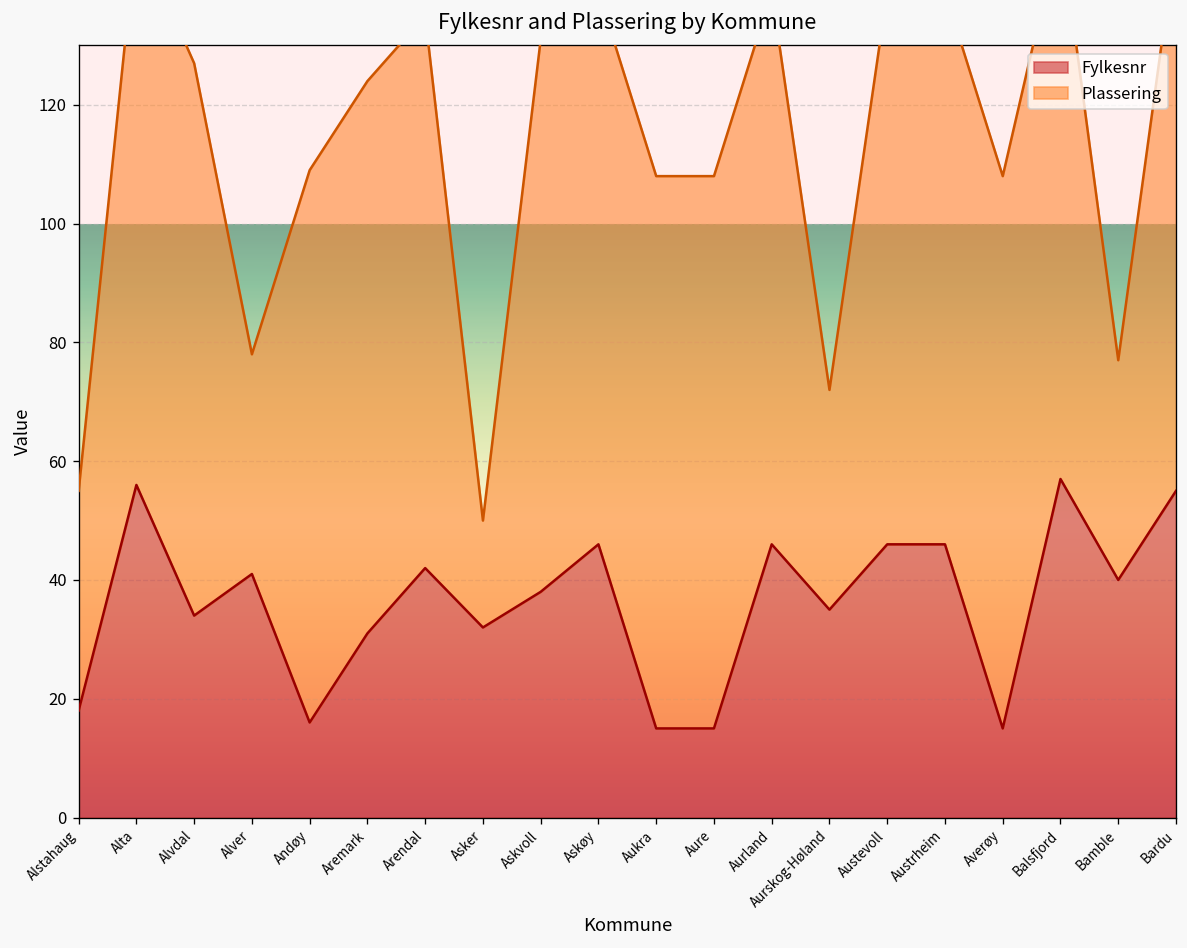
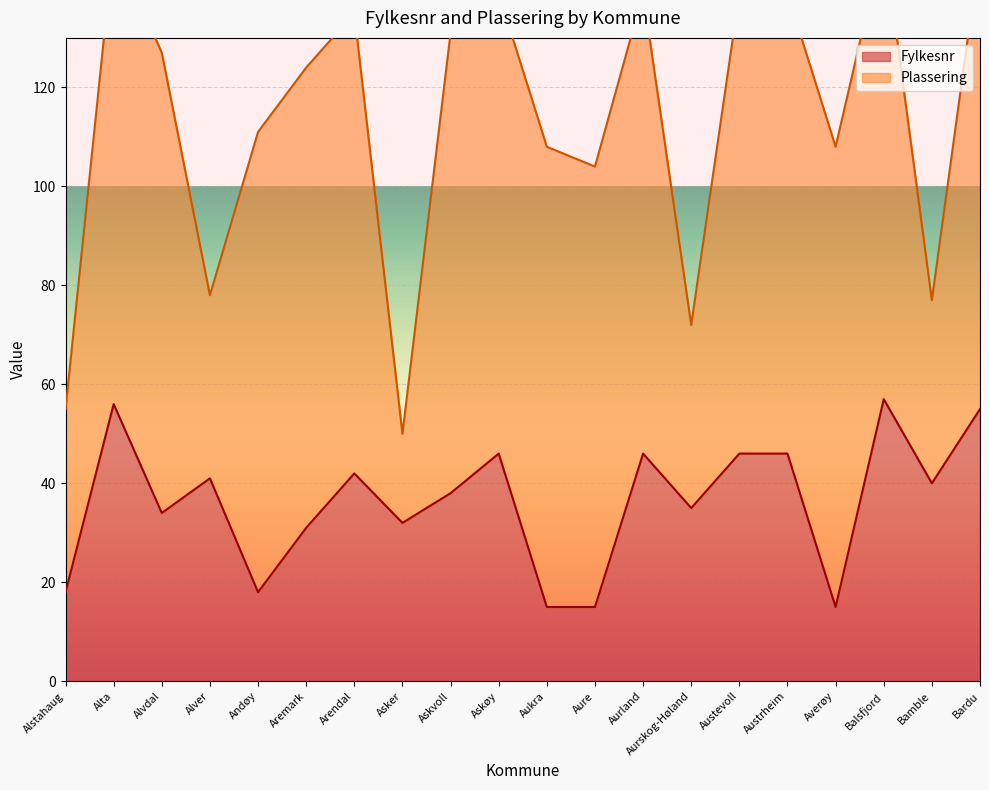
Fylkesnr, Andøy: 16 -> 18
Plassering, Aure: 93 -> 89
